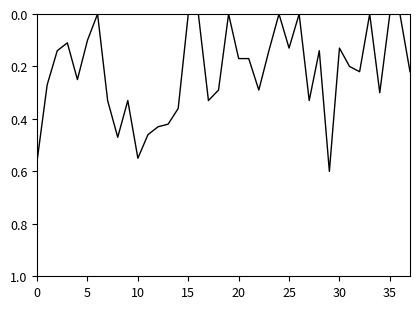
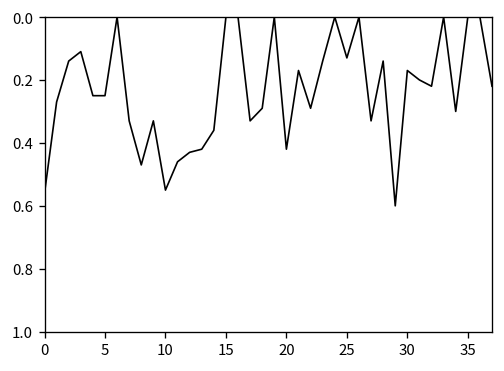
5: 0.10 -> 0.25
20: 0.17 -> 0.42
30: 0.13 -> 0.17
